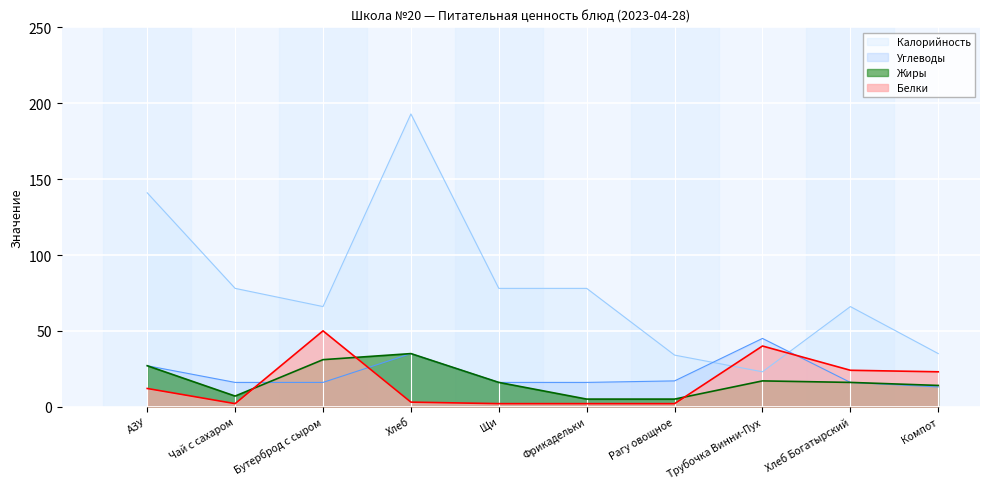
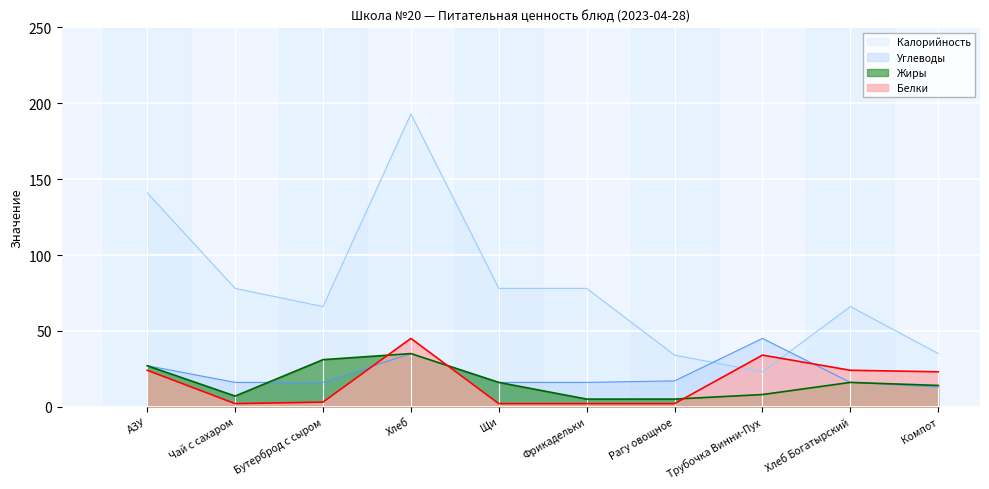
Белки, АЗУ: 12 -> 24
Белки, Бутерброд с сыром: 50 -> 3
Белки, Хлеб: 3 -> 45
Жиры, Трубочка Винни-Пух: 17 -> 8
Белки, Трубочка Винни-Пух: 40 -> 34
